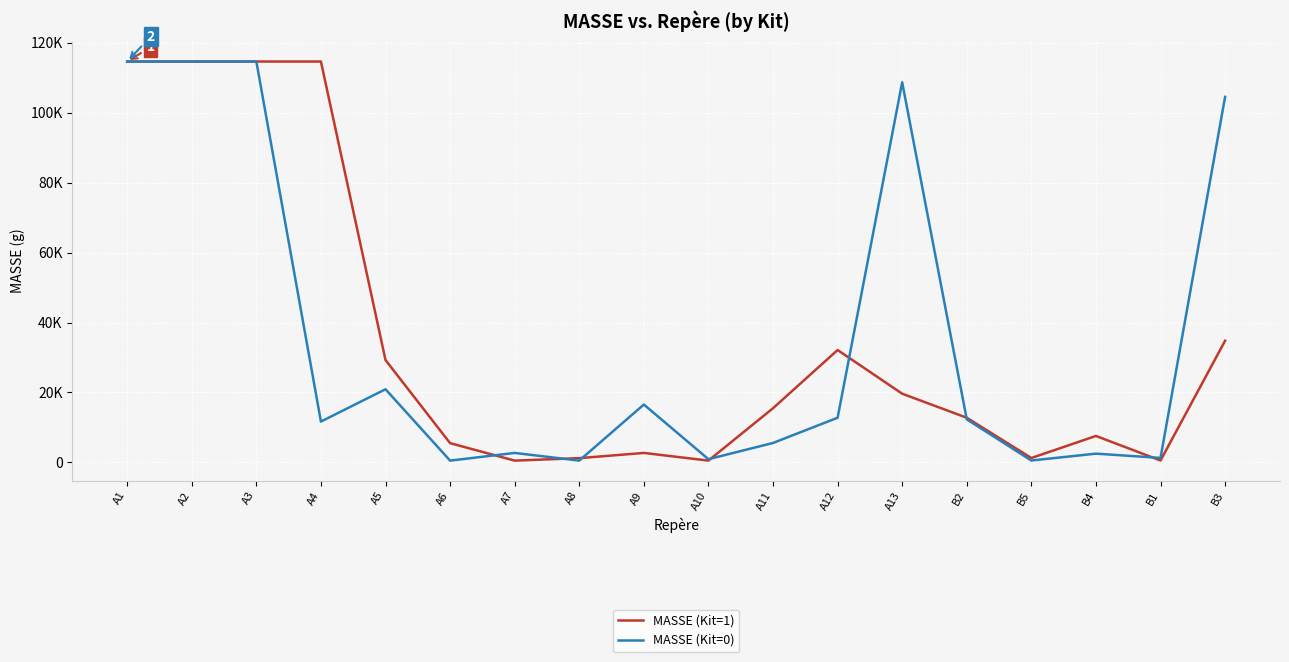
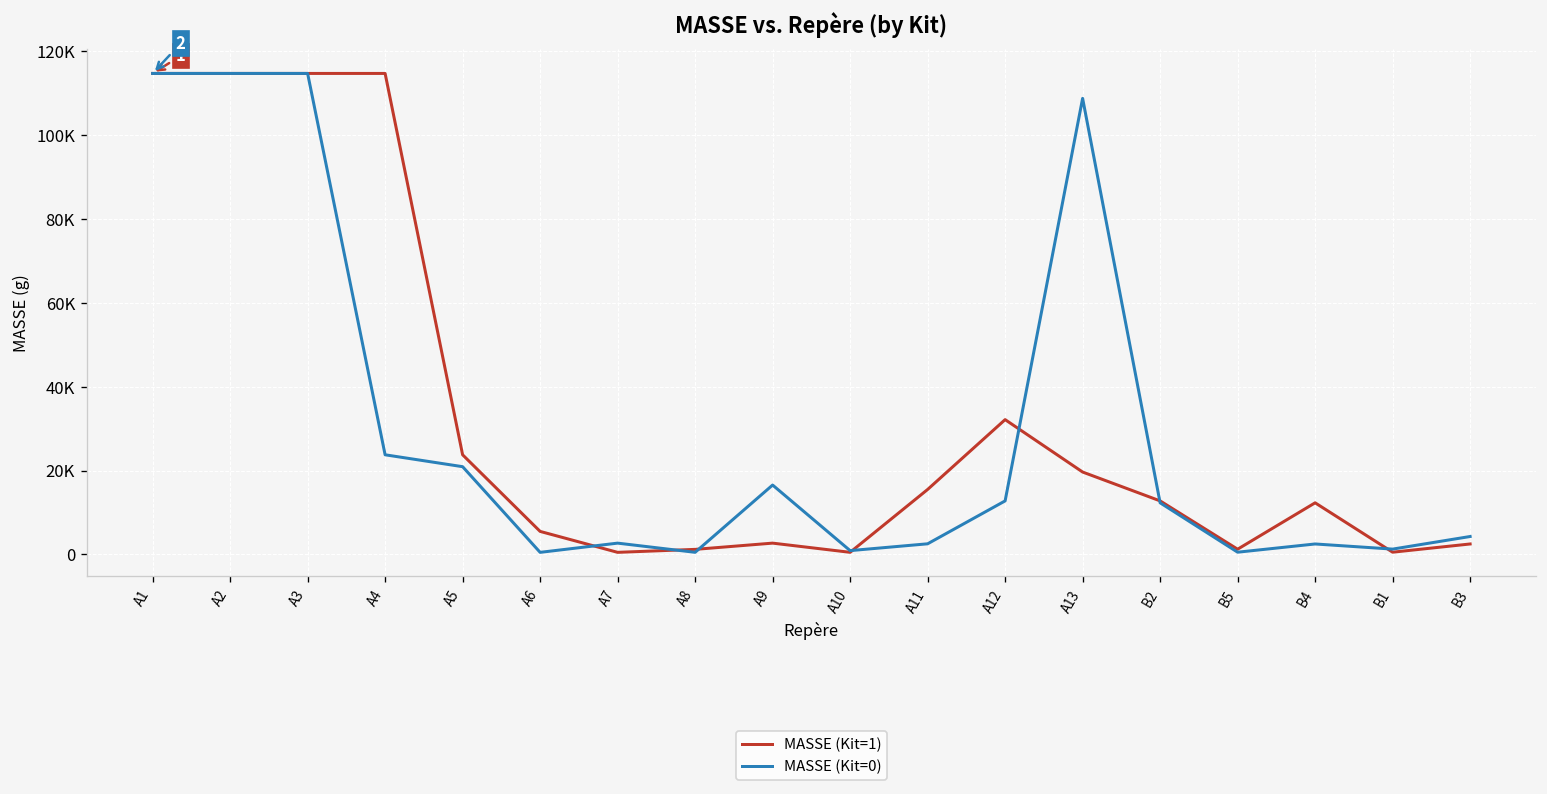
MASSE (Kit=0), A4: 12000 -> 24000
MASSE (Kit=1), A5: 29000 -> 24000
MASSE (Kit=0), A11: 6000 -> 3000
MASSE (Kit=1), B4: 8000 -> 12000
MASSE (Kit=1), B3: 35000 -> 2000
MASSE (Kit=0), B3: 105000 -> 4000
